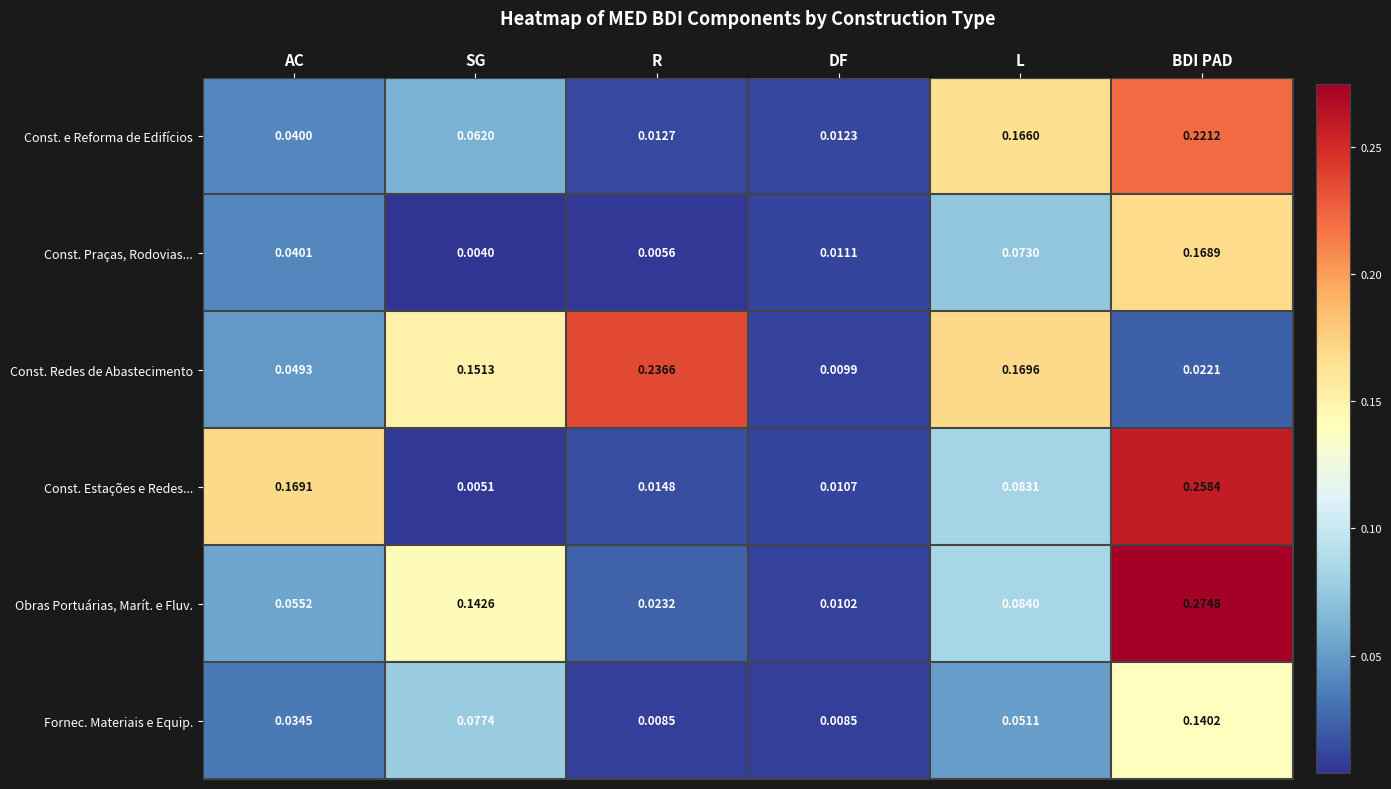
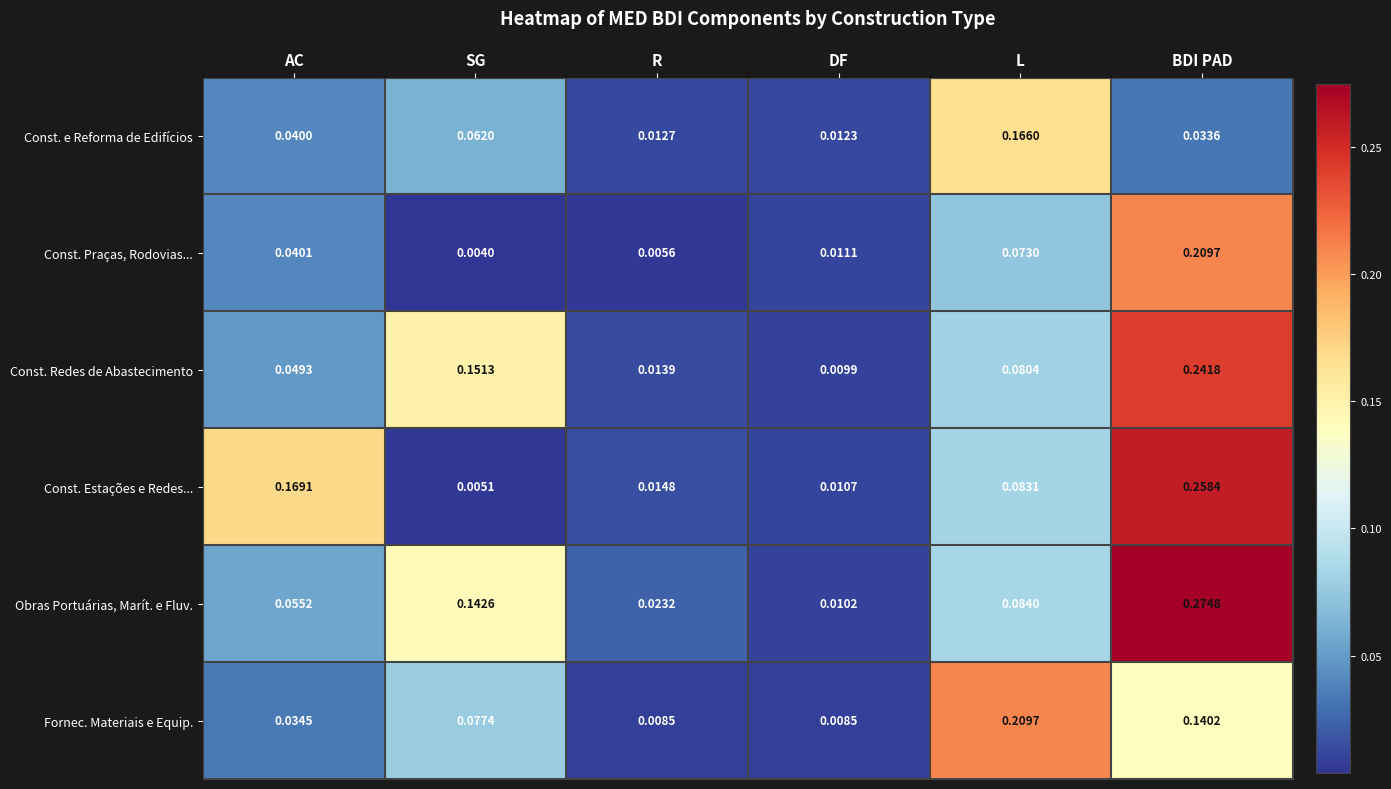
Const. e Reforma de Edifícios, BDI PAD: 0.2212 -> 0.0336
Const. Praças, Rodovias..., BDI PAD: 0.1689 -> 0.2097
Const. Redes de Abastecimento, R: 0.2366 -> 0.0139
Const. Redes de Abastecimento, L: 0.1696 -> 0.0804
Const. Redes de Abastecimento, BDI PAD: 0.0221 -> 0.2418
Fornec. Materiais e Equip., L: 0.0511 -> 0.2097
